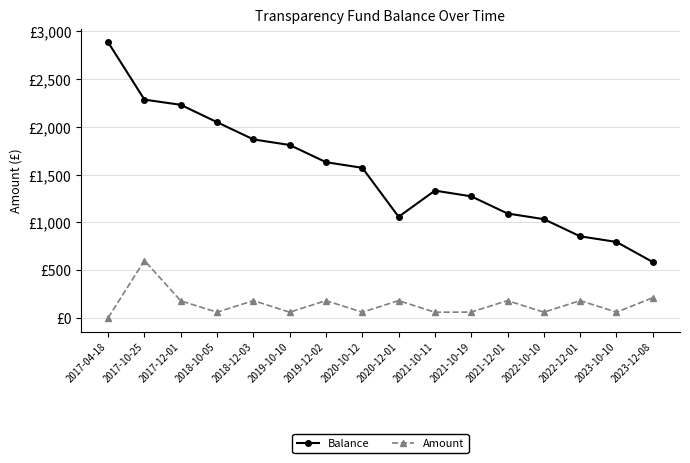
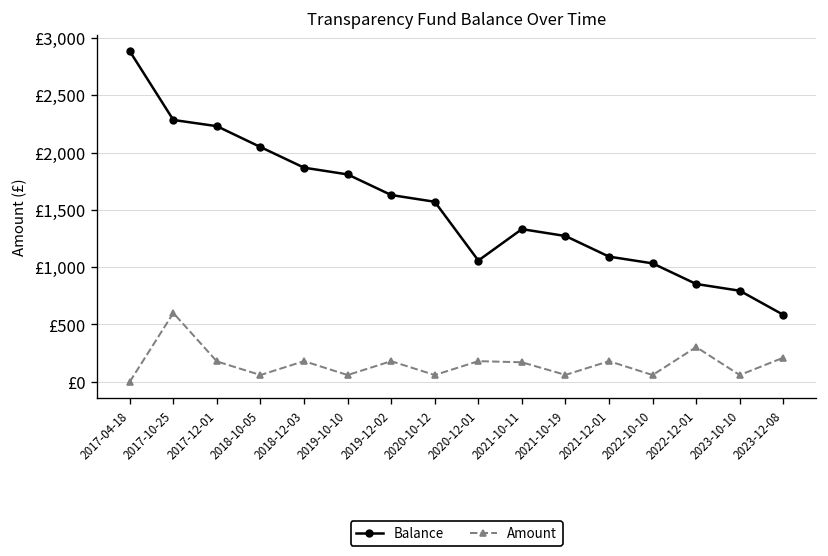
Amount, 2021-10-11: £100 -> £200
Amount, 2022-12-01: £200 -> £300
